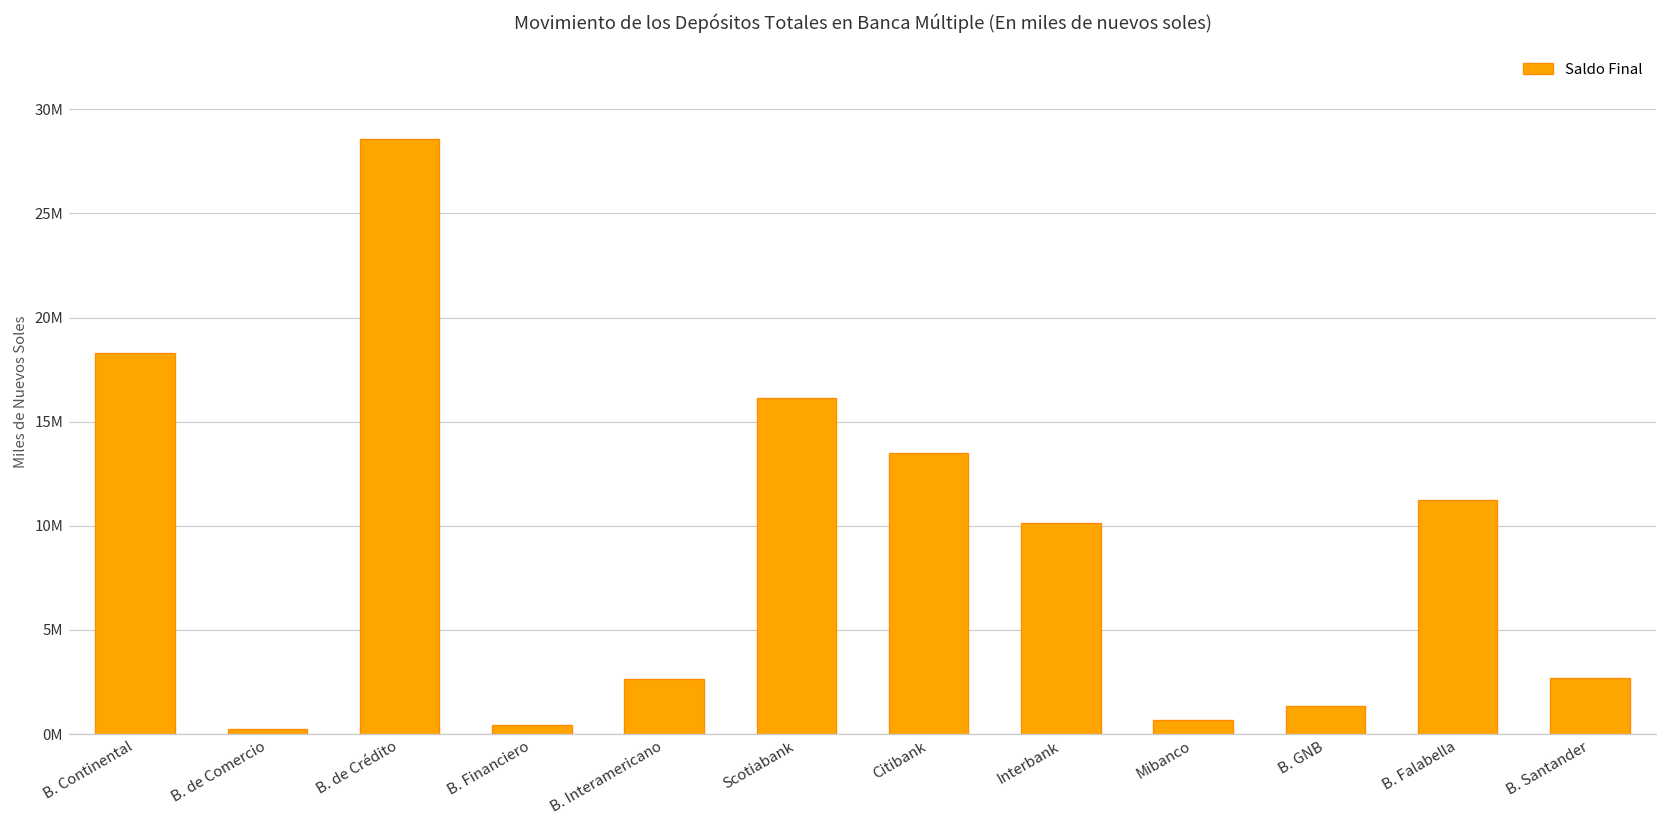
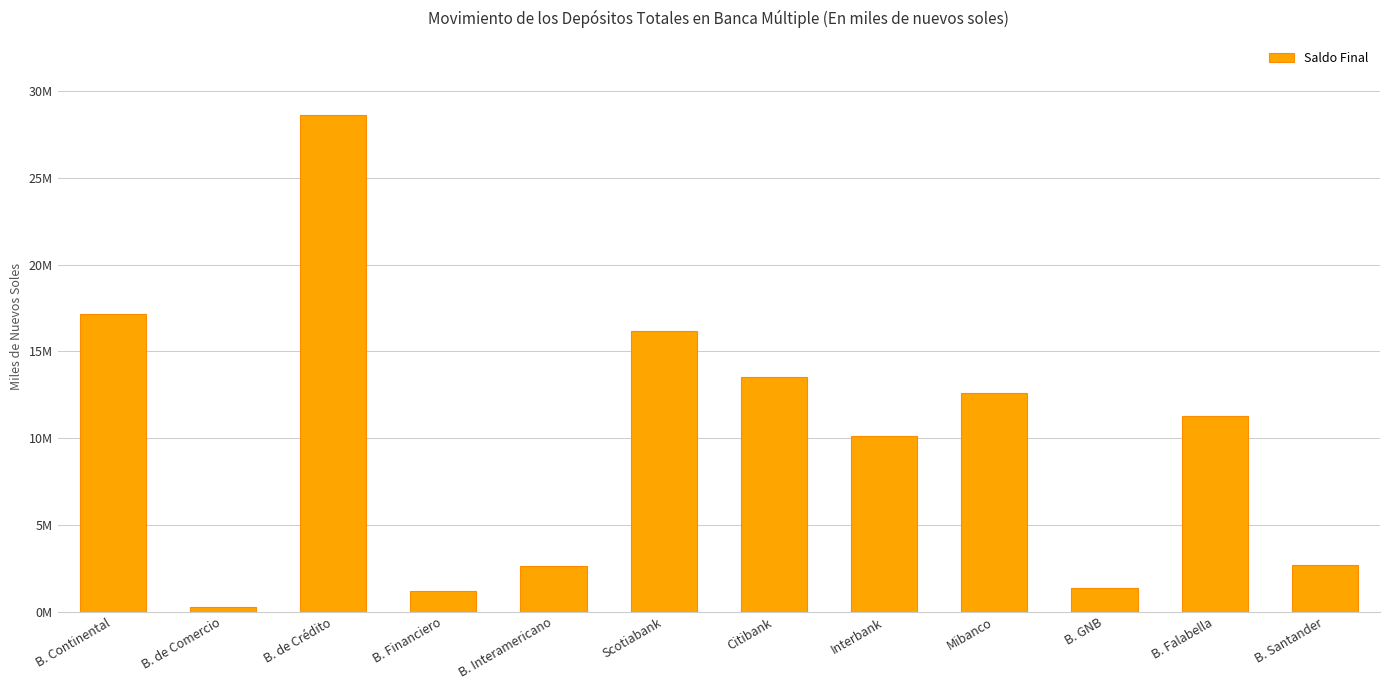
B. Continental: 18300000 -> 17200000
B. Financiero: 400000 -> 1200000
Mibanco: 700000 -> 12600000
